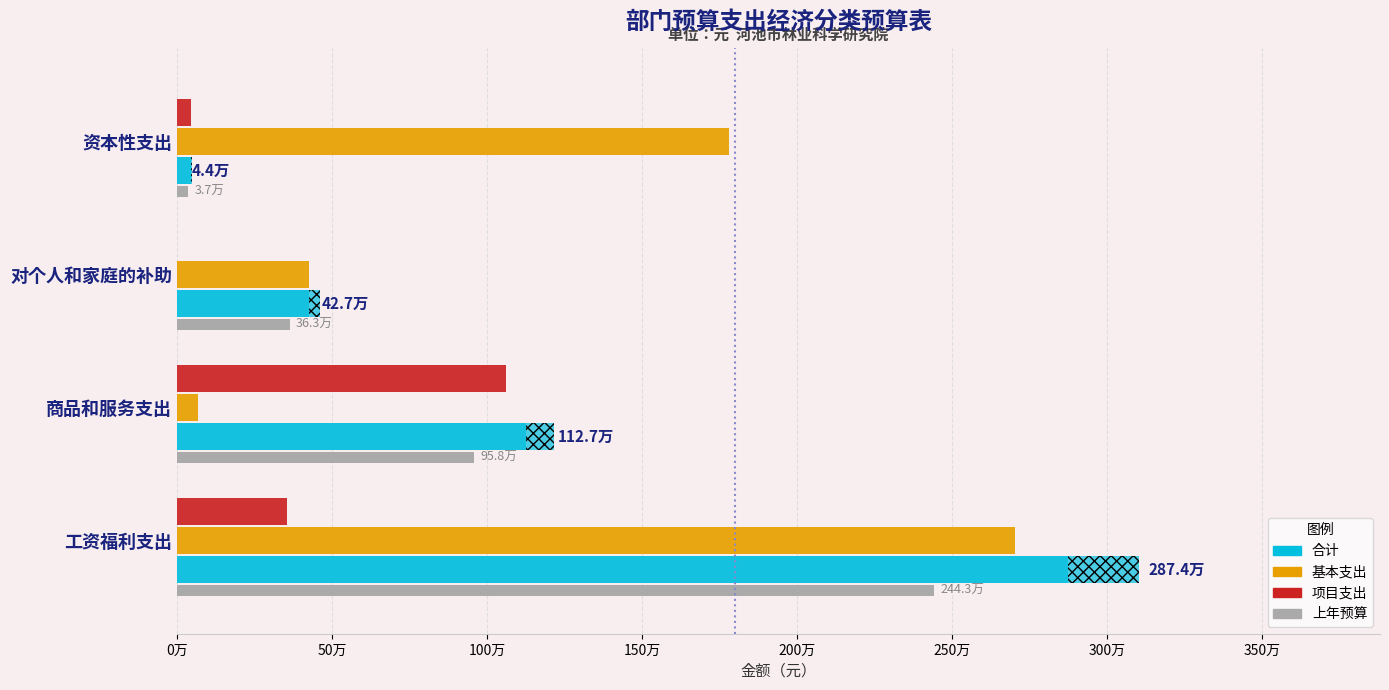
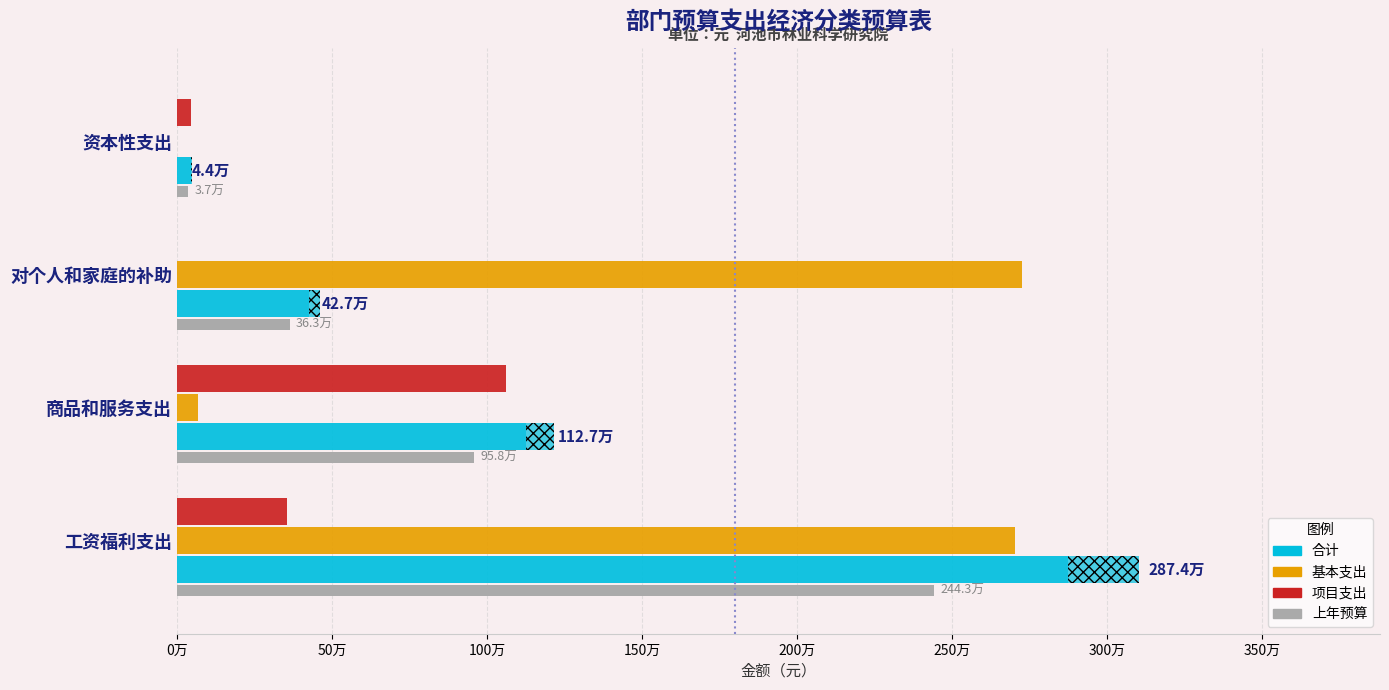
基本支出, 资本性支出: 178万 -> 0万
基本支出, 对个人和家庭的补助: 43万 -> 273万
